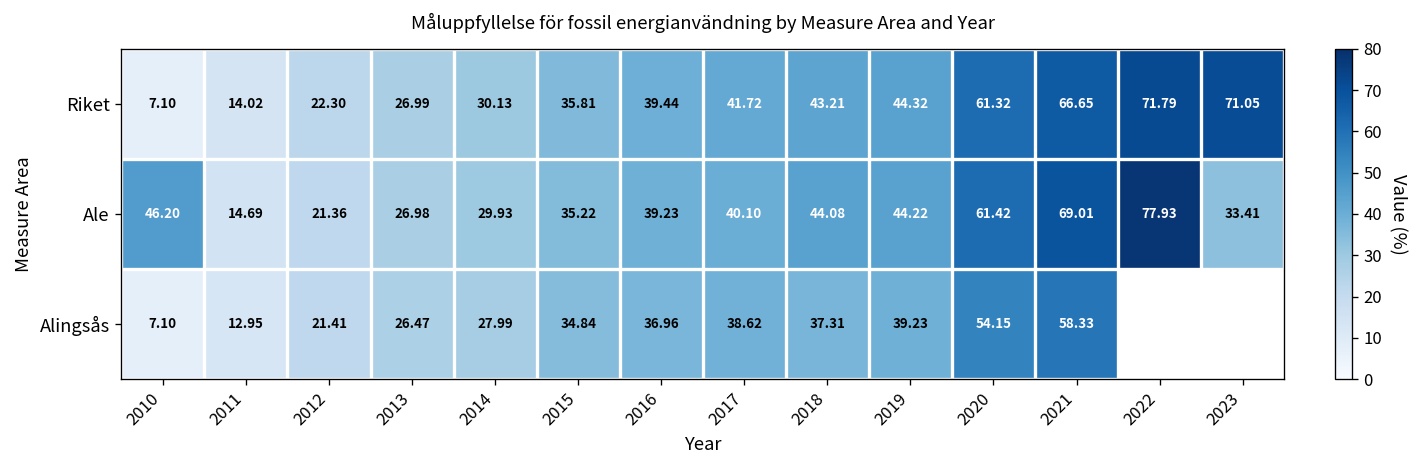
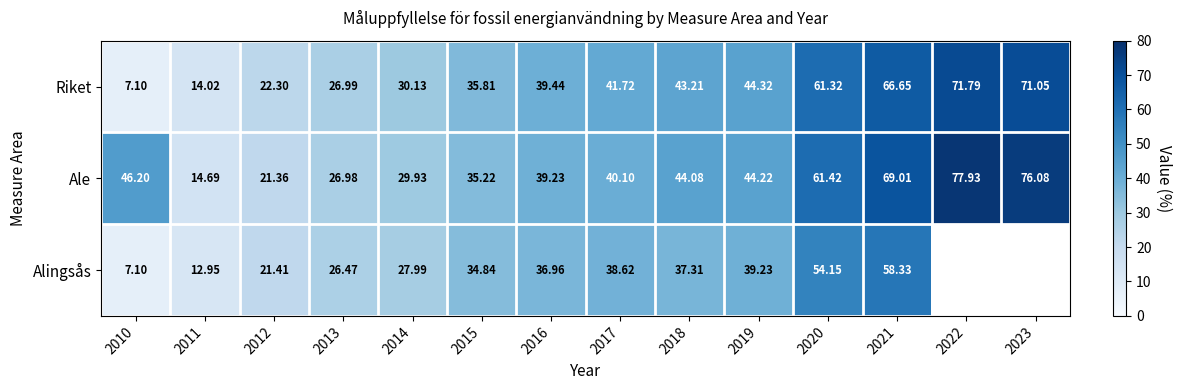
Ale, 2023: 33.41 -> 76.08
